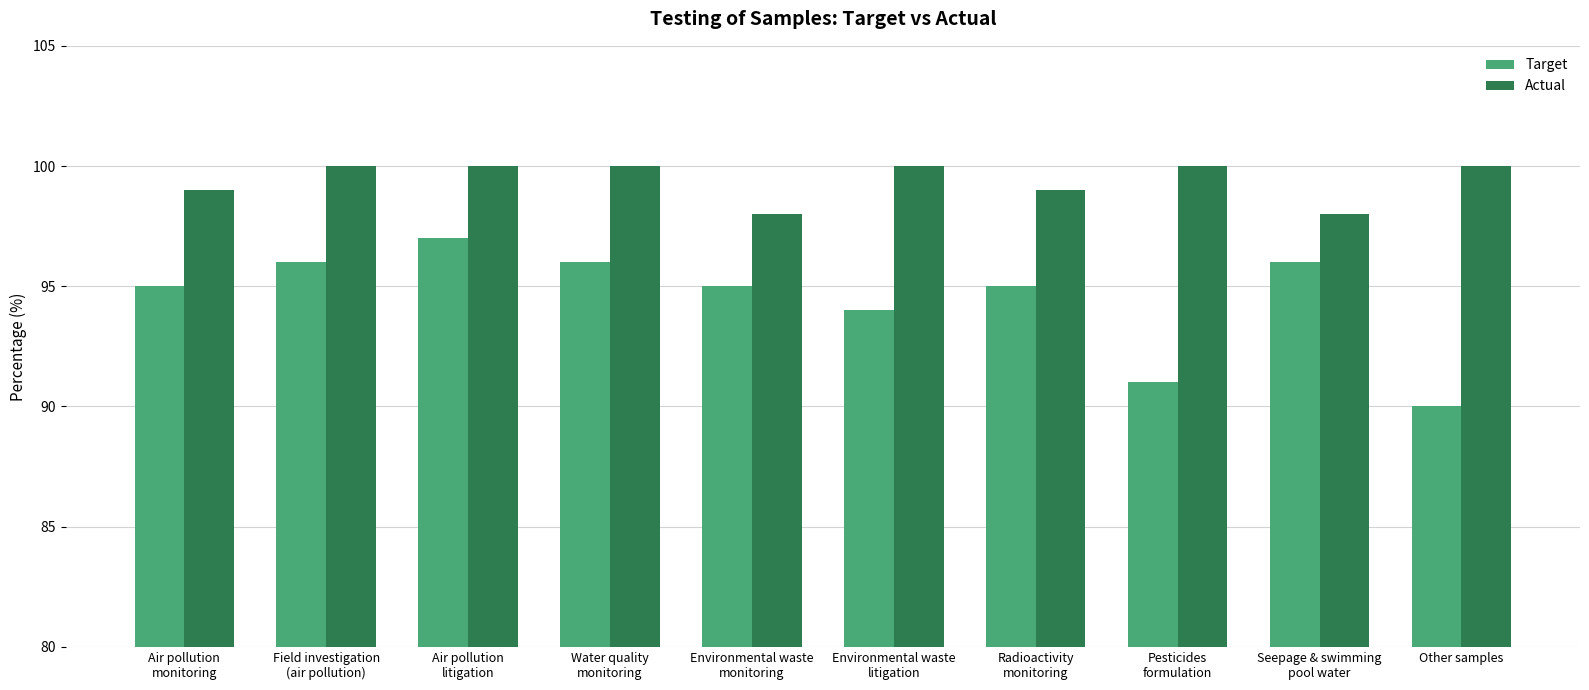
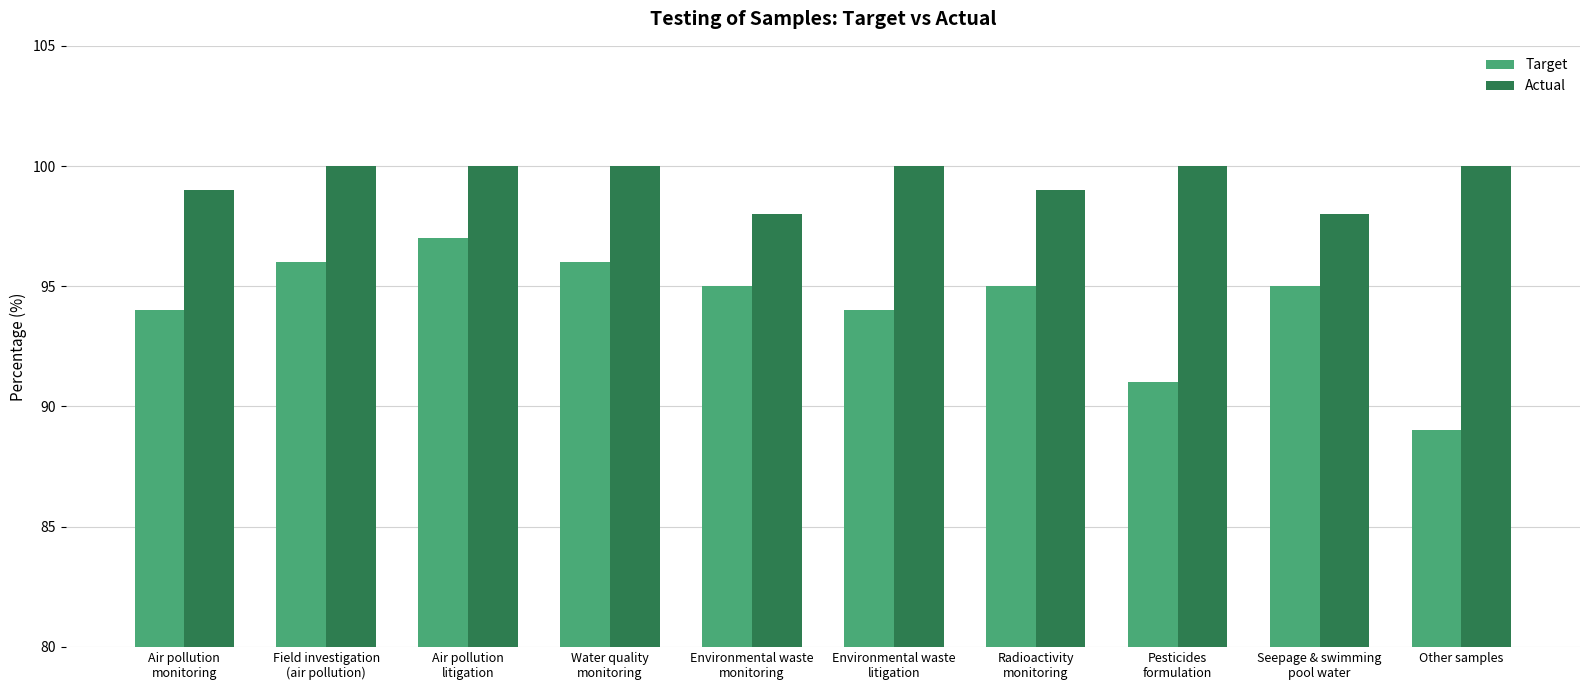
Target, Air pollution monitoring: 95 -> 94
Target, Seepage & swimming pool water: 96 -> 95
Target, Other samples: 90 -> 89
